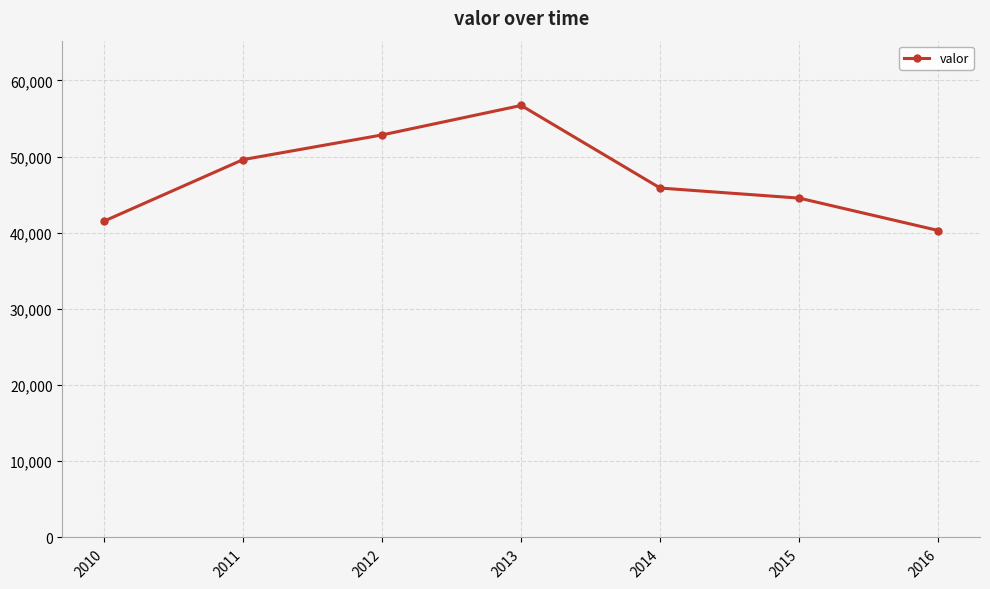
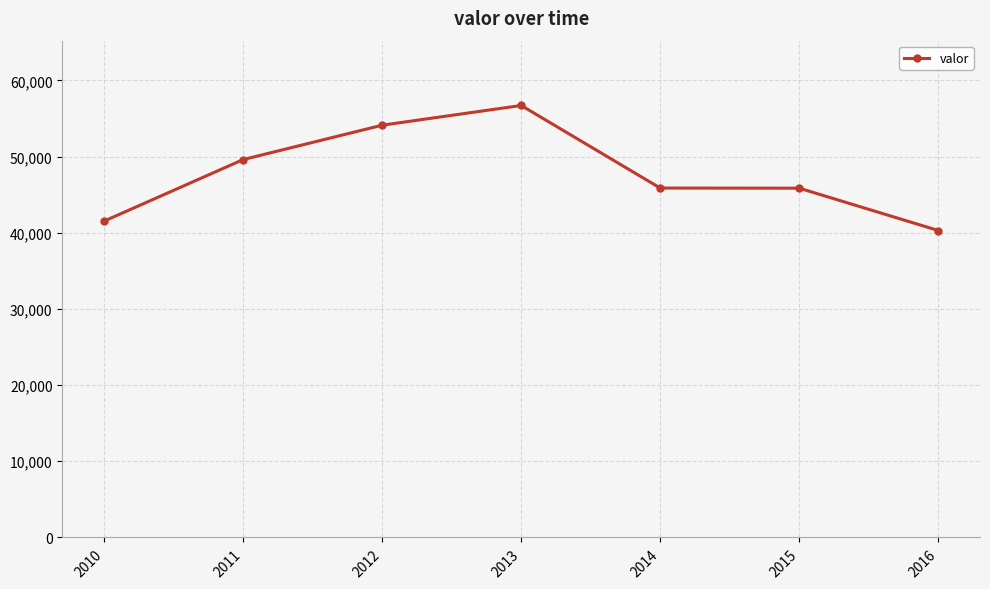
2012: 53,000 -> 54,000
2015: 45,000 -> 46,000
